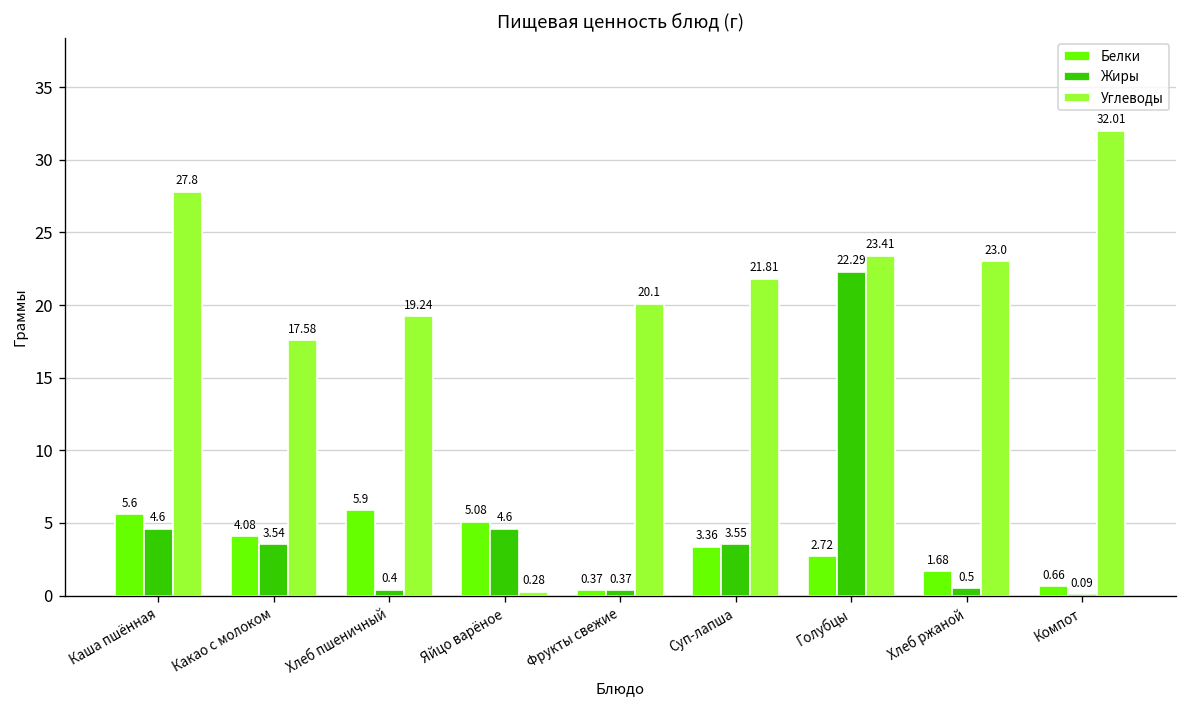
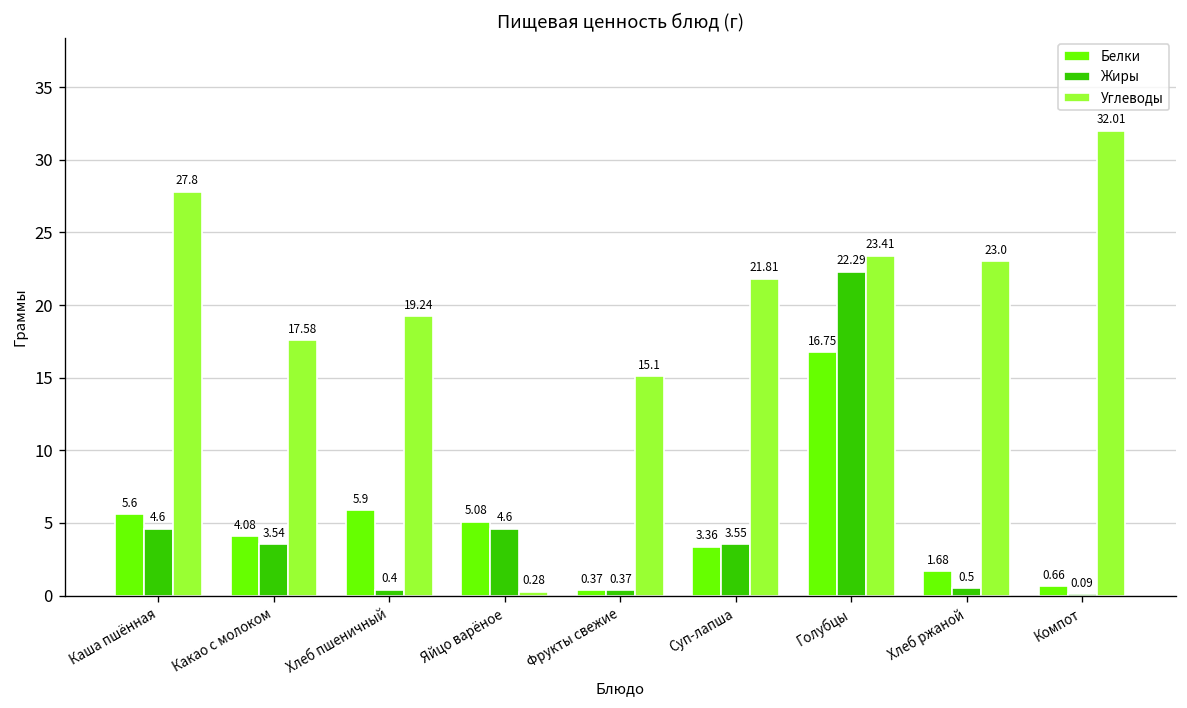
Углеводы, Фрукты свежие: 20.1 -> 15.1
Белки, Голубцы: 2.72 -> 16.75
